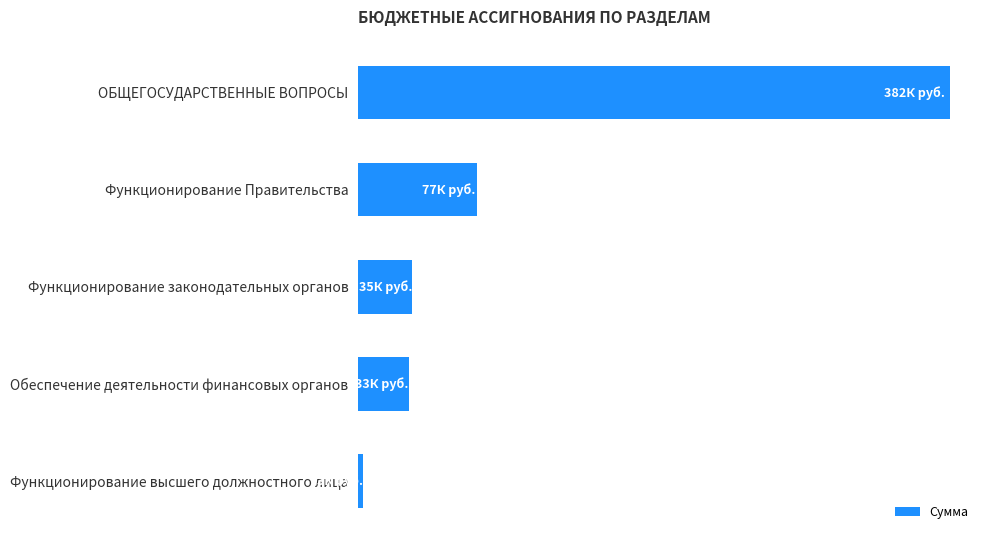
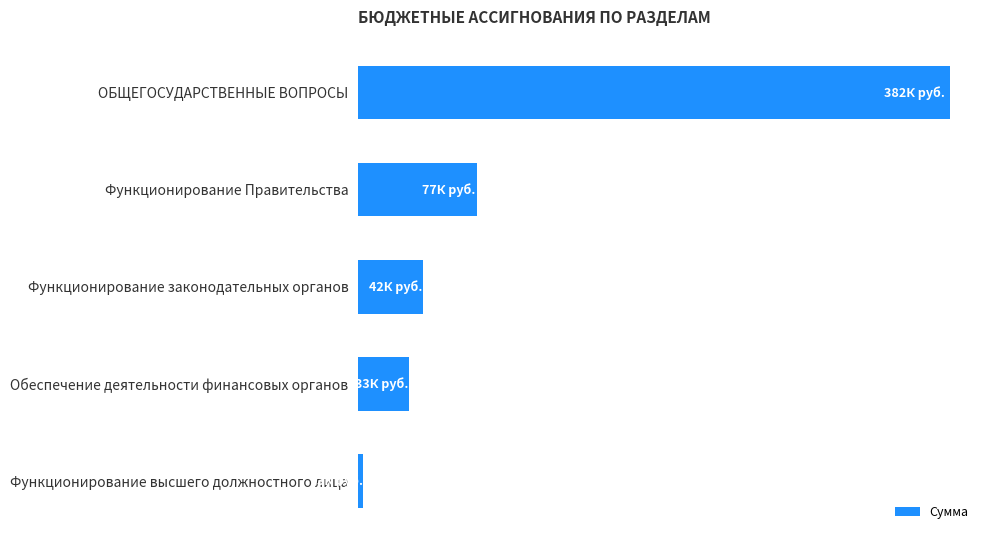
Функционирование законодательных органов: 35К -> 42К
